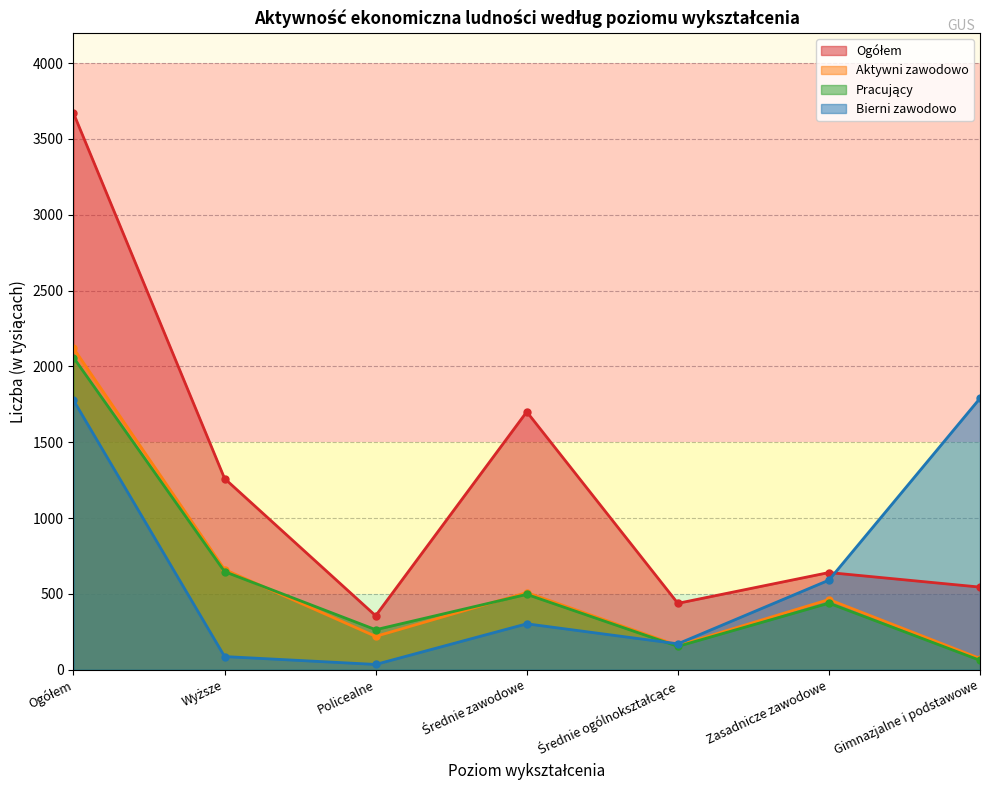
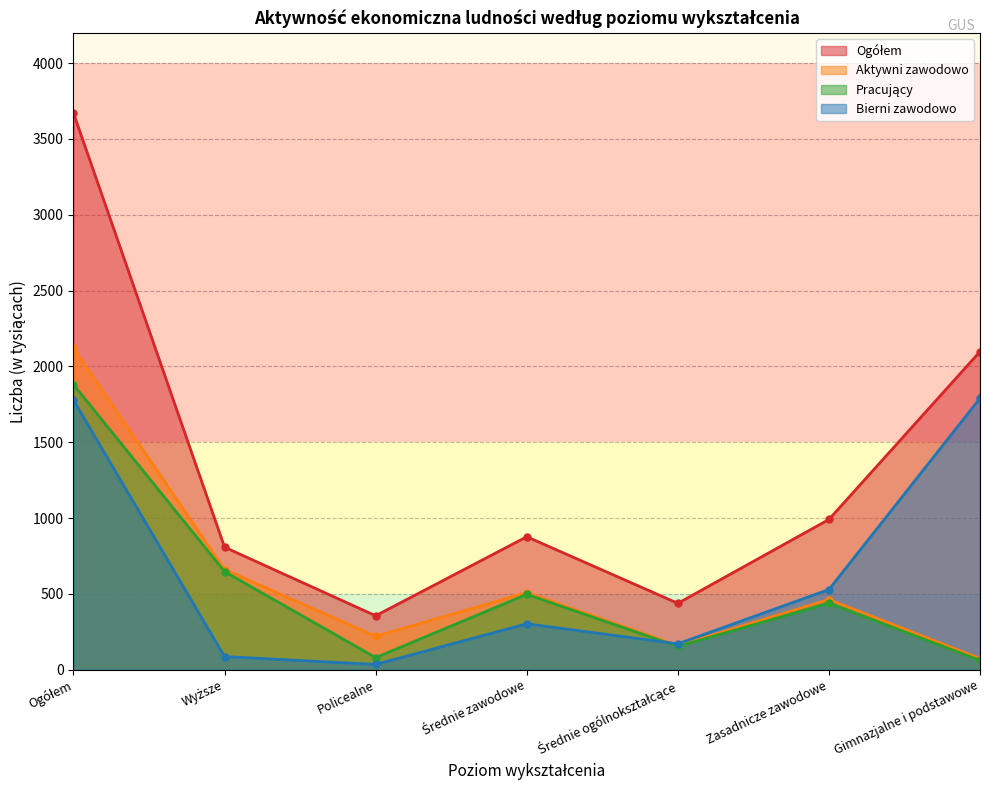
Pracujący, Ogółem: 2060 -> 1880
Ogółem, Wyższe: 1260 -> 810
Pracujący, Policealne: 260 -> 80
Ogółem, Średnie zawodowe: 1700 -> 880
Ogółem, Zasadnicze zawodowe: 640 -> 990
Bierni zawodowo, Zasadnicze zawodowe: 590 -> 530
Ogółem, Gimnazjalne i podstawowe: 550 -> 2100
